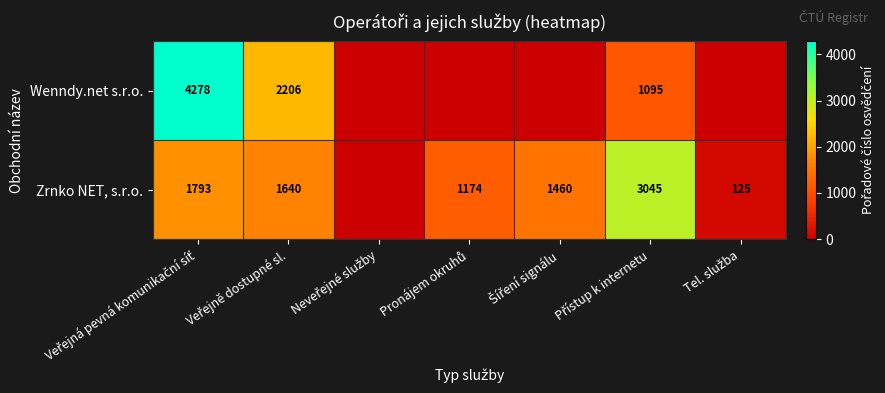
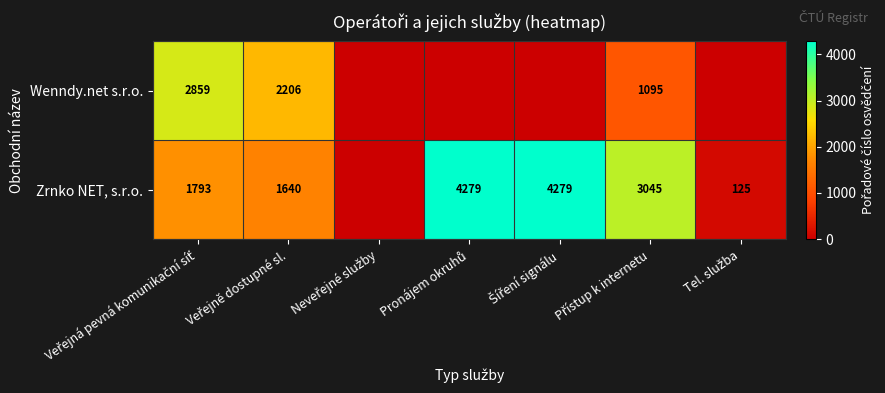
Wenndy.net s.r.o., Veřejná pevná komunikační síť: 4278 -> 2859
Zrnko NET, s.r.o., Pronájem okruhů: 1174 -> 4279
Zrnko NET, s.r.o., Šíření signálu: 1460 -> 4279
